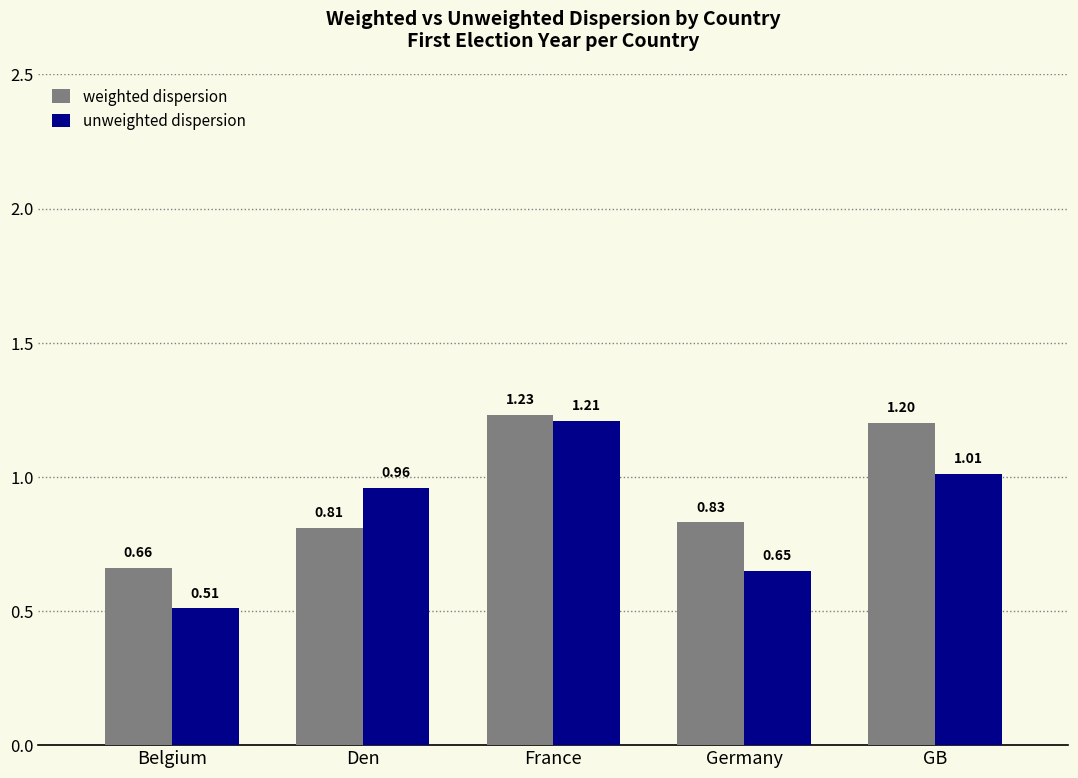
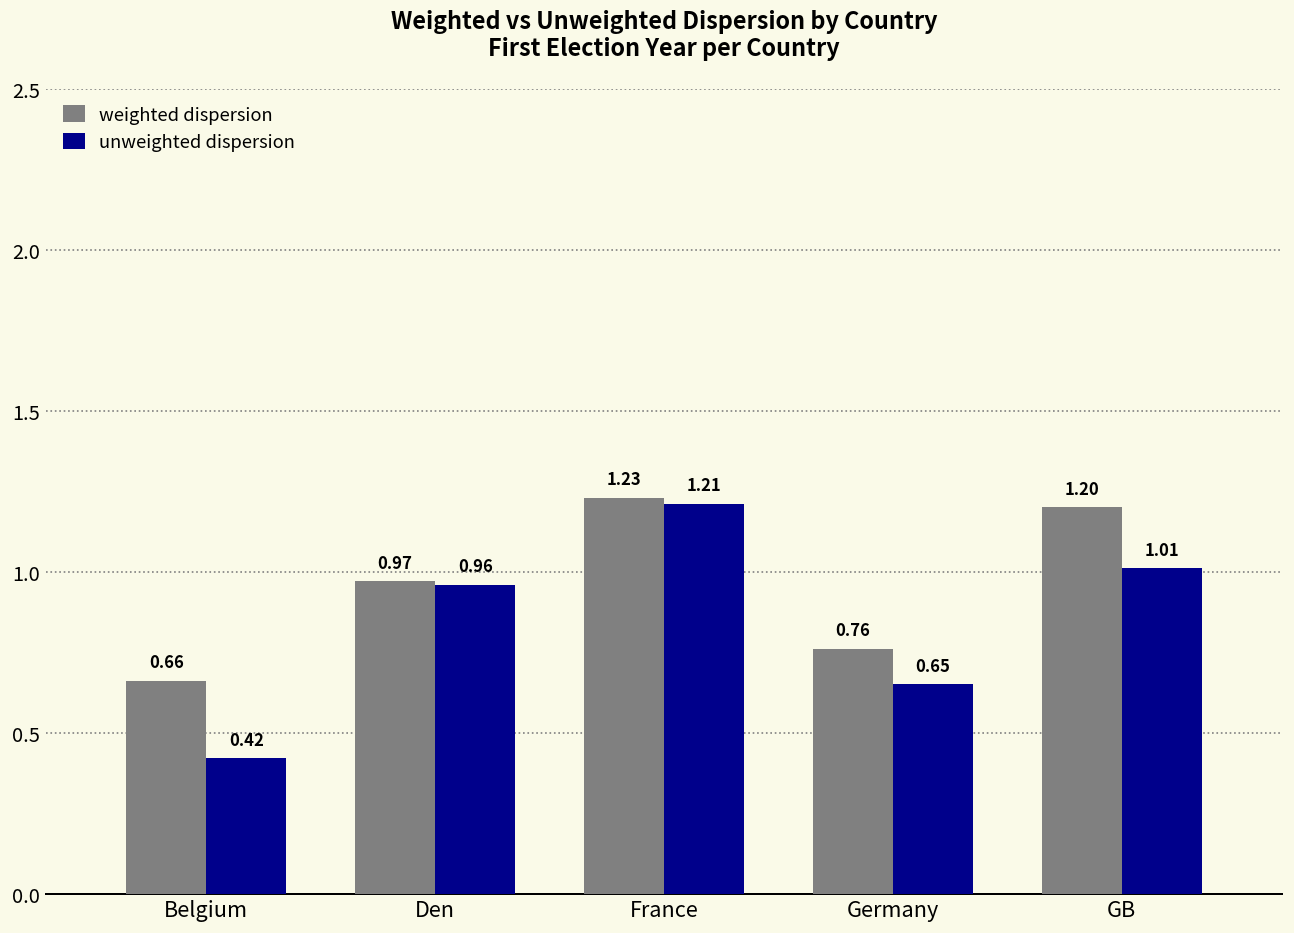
unweighted dispersion, Belgium: 0.51 -> 0.42
weighted dispersion, Den: 0.81 -> 0.97
weighted dispersion, Germany: 0.83 -> 0.76
